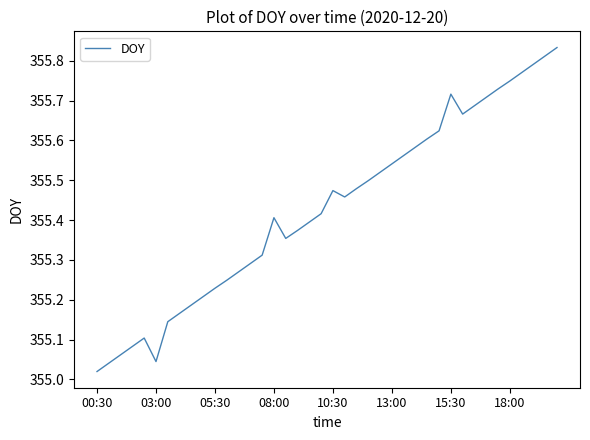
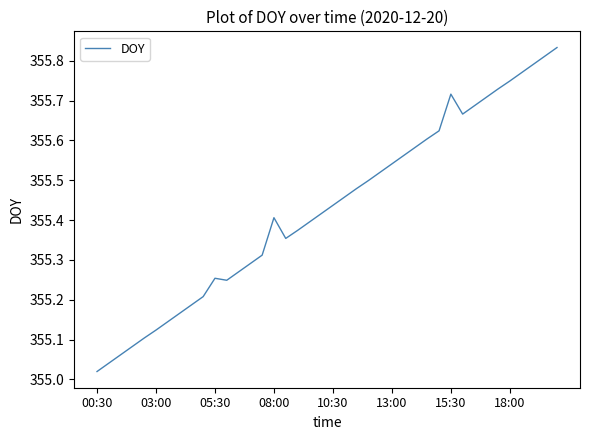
03:00: 355.05 -> 355.12
05:30: 355.23 -> 355.25
10:30: 355.47 -> 355.44
